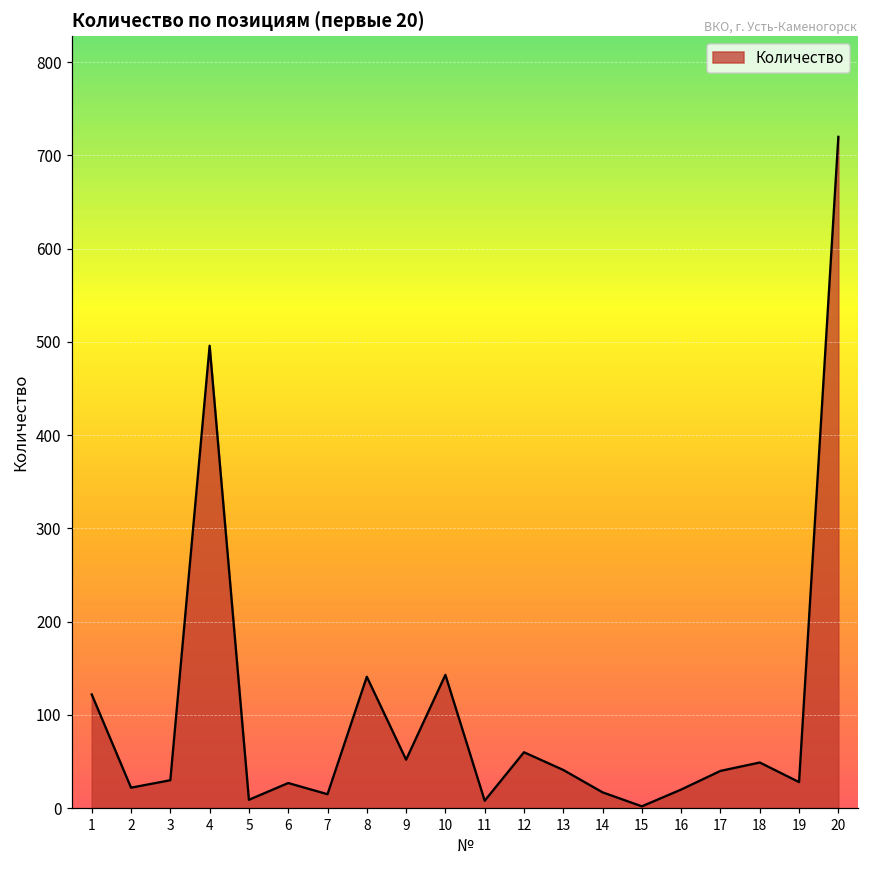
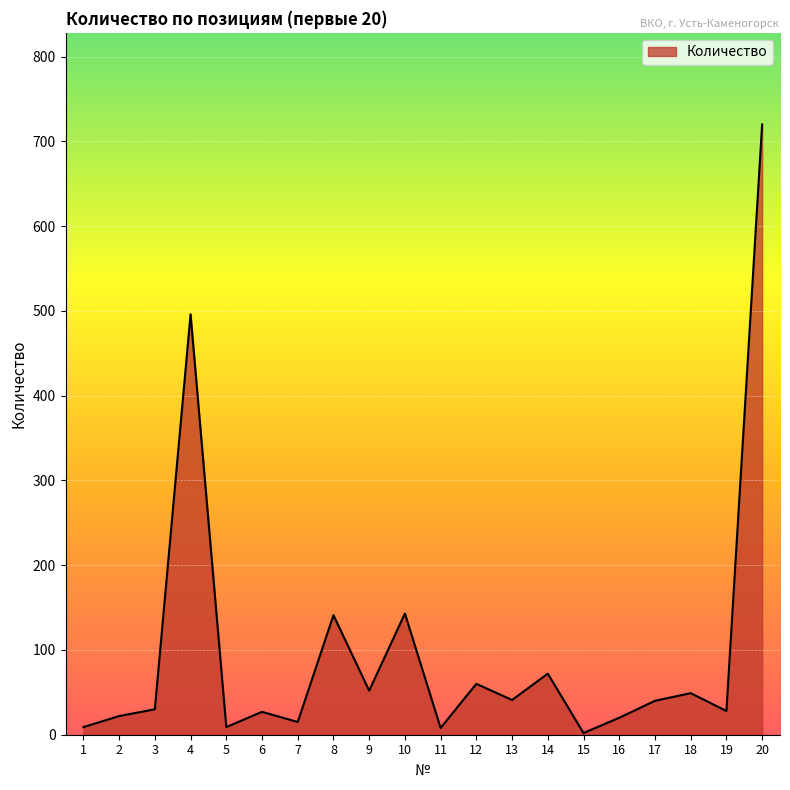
1: 120 -> 10
14: 20 -> 70
